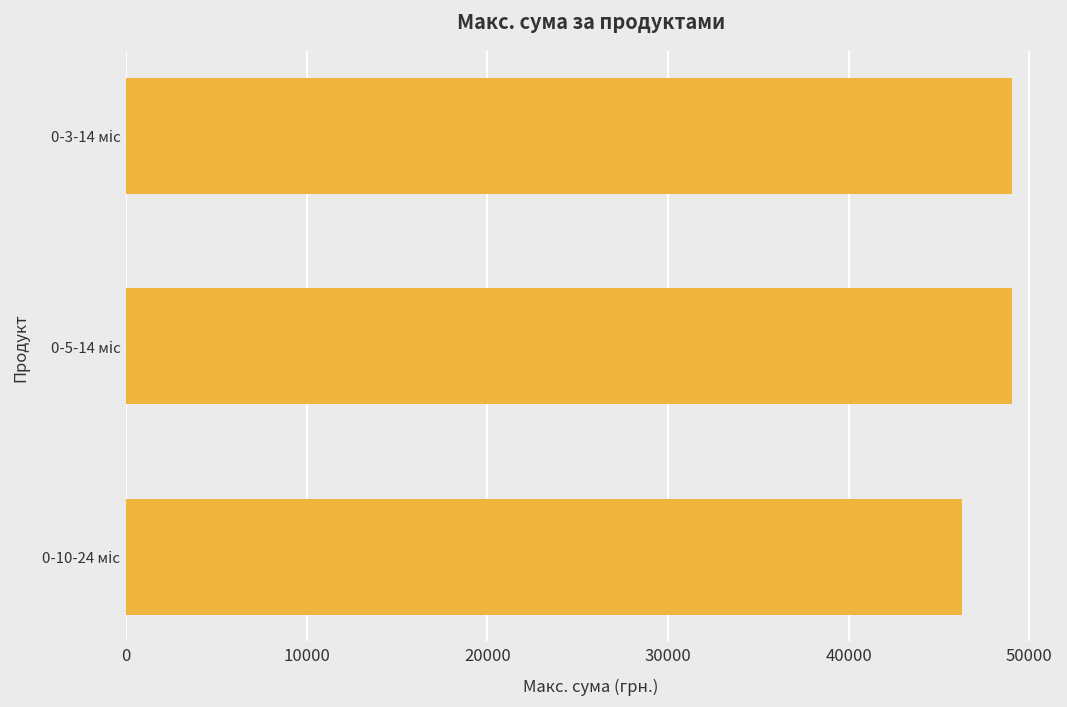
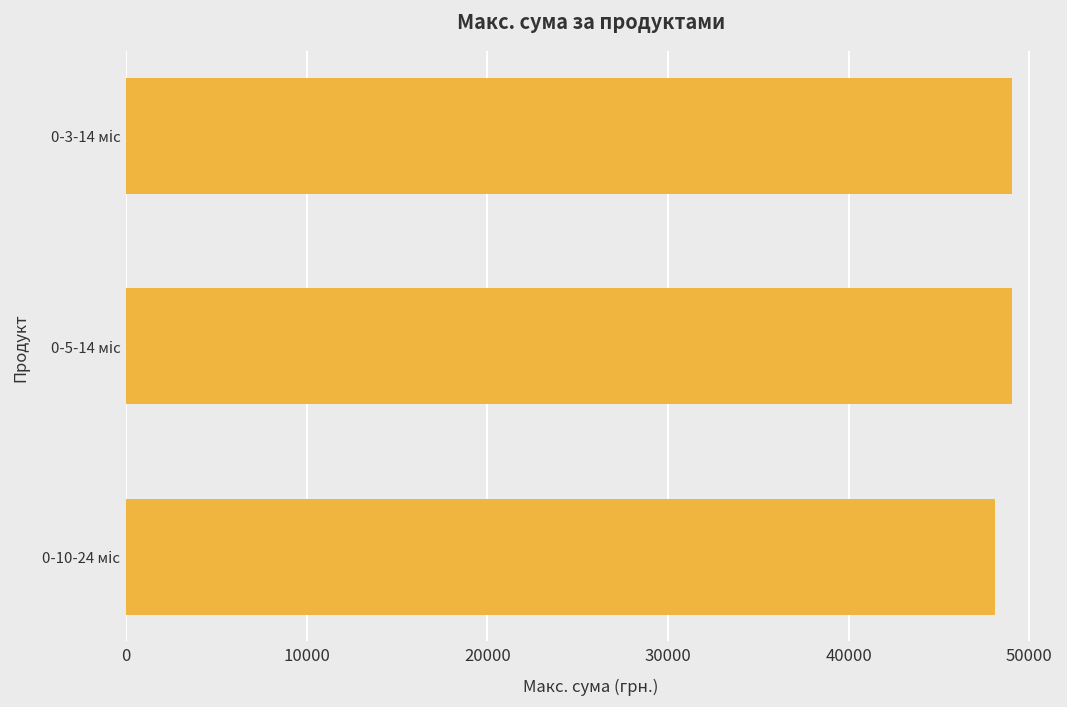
0-10-24 міс: 46300 -> 48100
